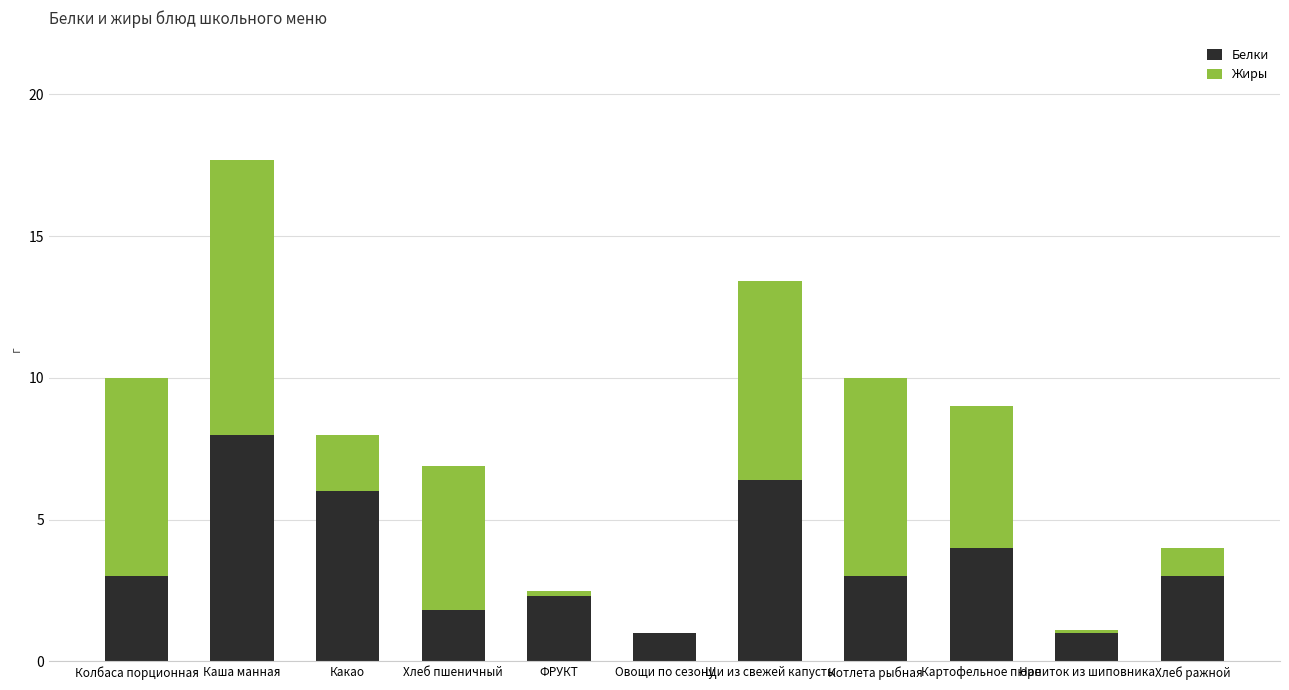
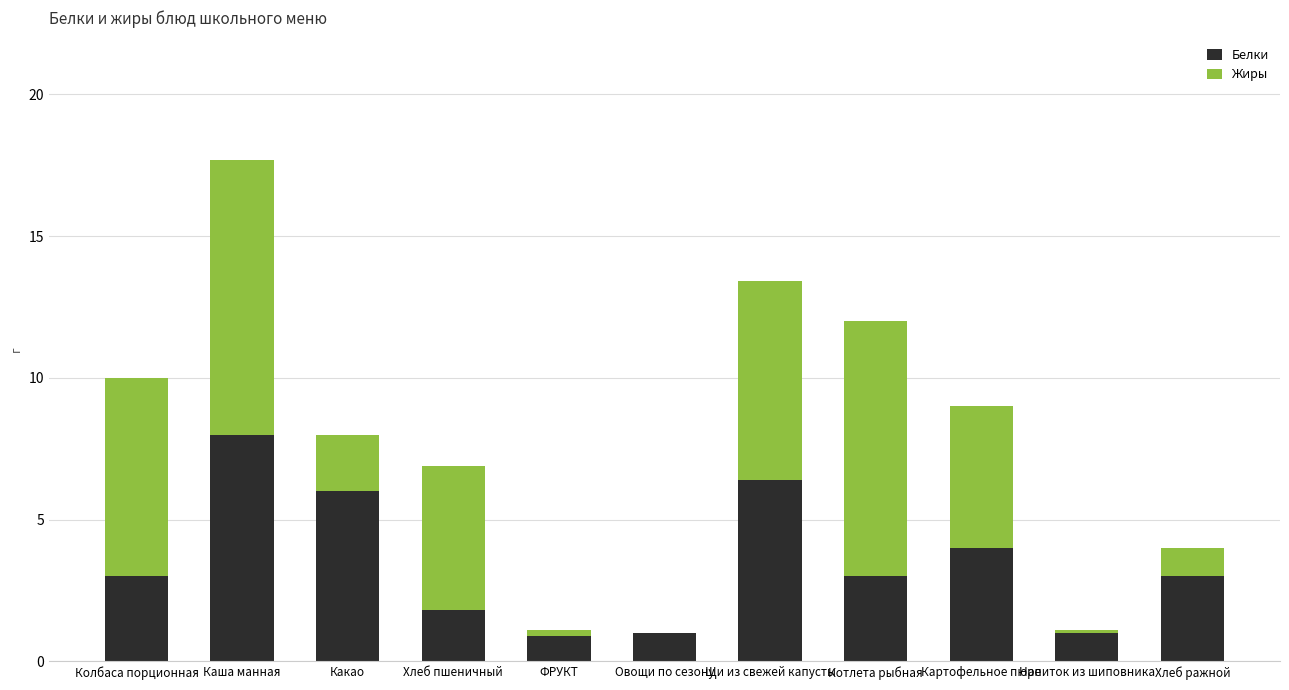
Белки, ФРУКТ: 2.3 -> 0.9
Жиры, Котлета рыбная: 7 -> 9
